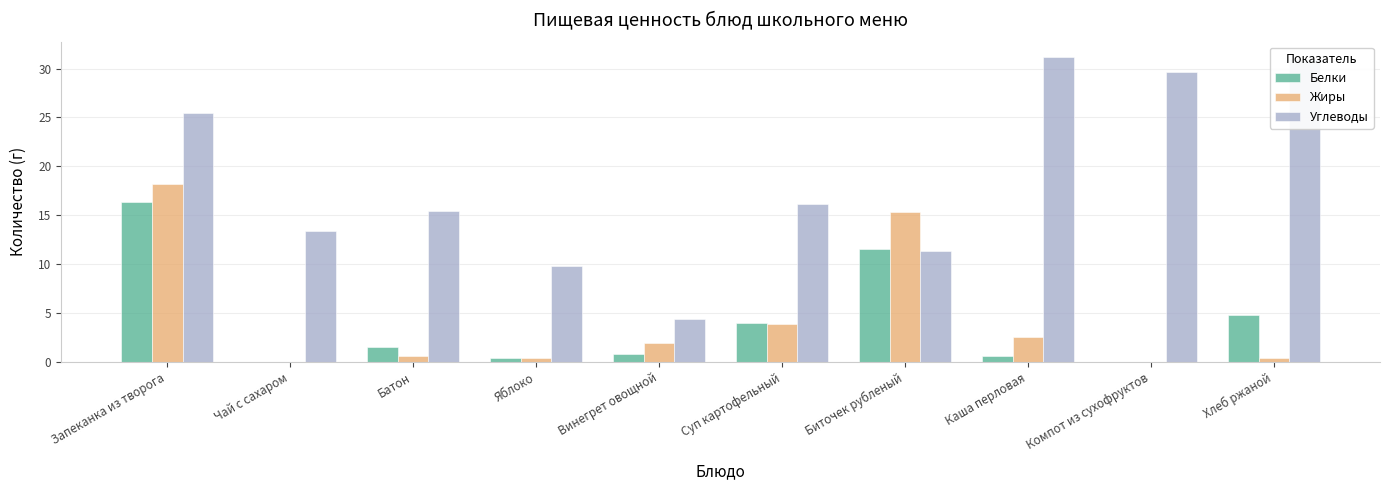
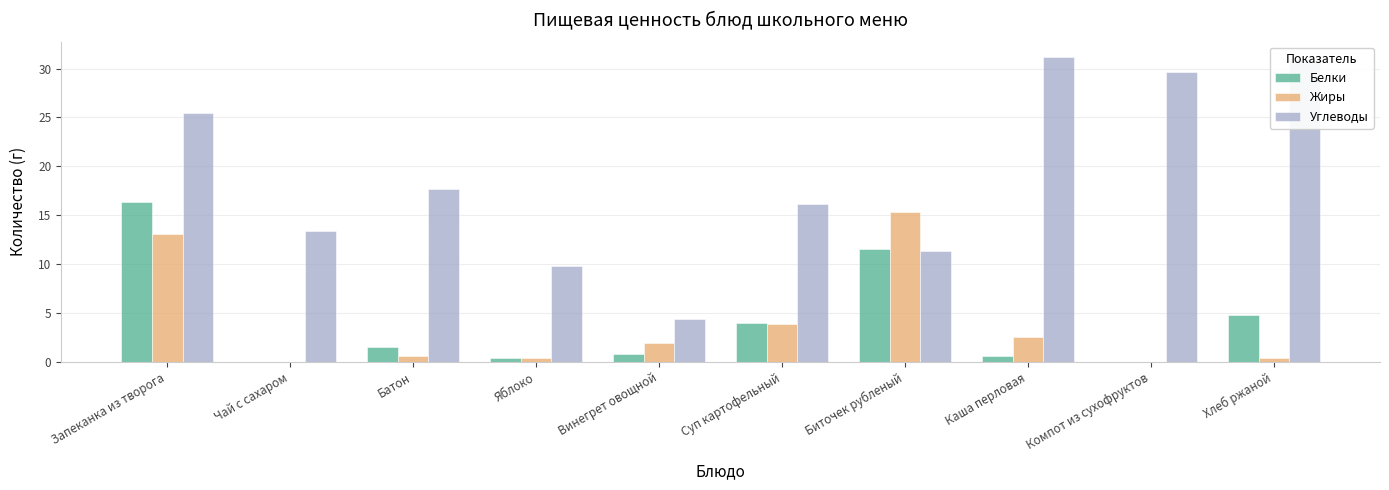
Жиры, Запеканка из творога: 18 -> 13
Углеводы, Батон: 15 -> 18
